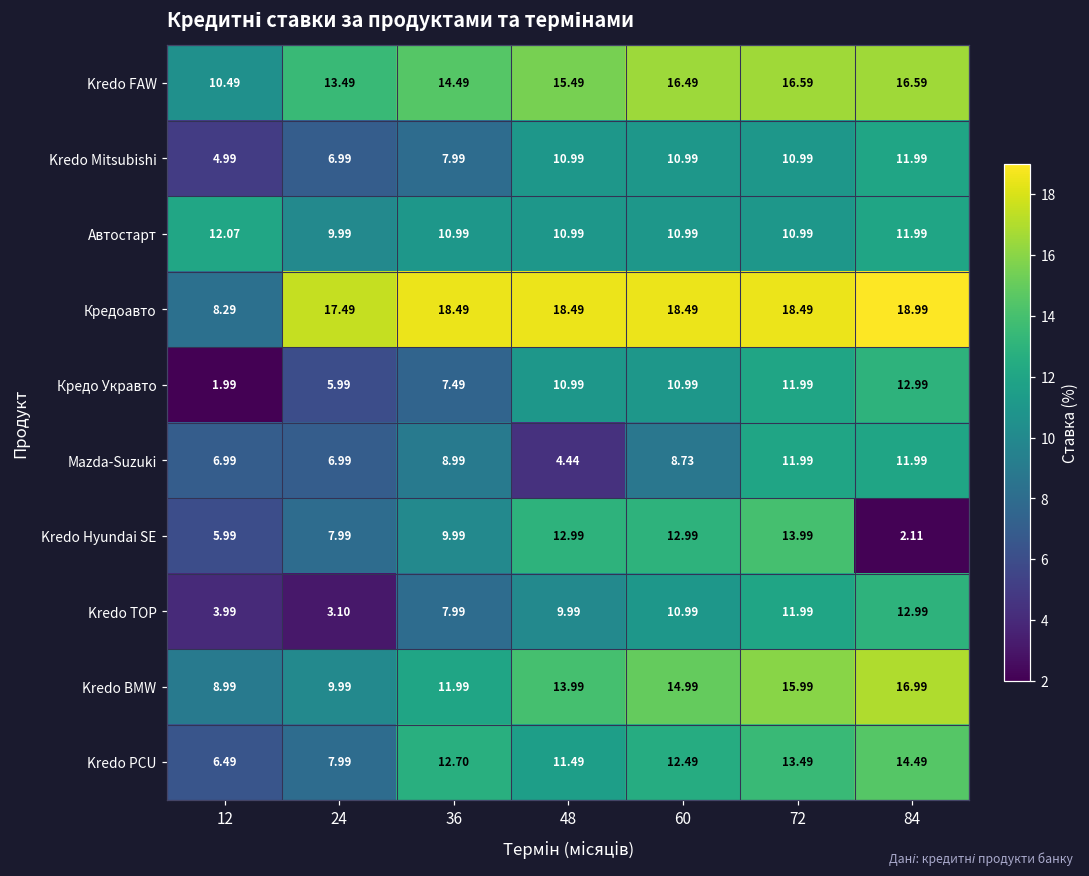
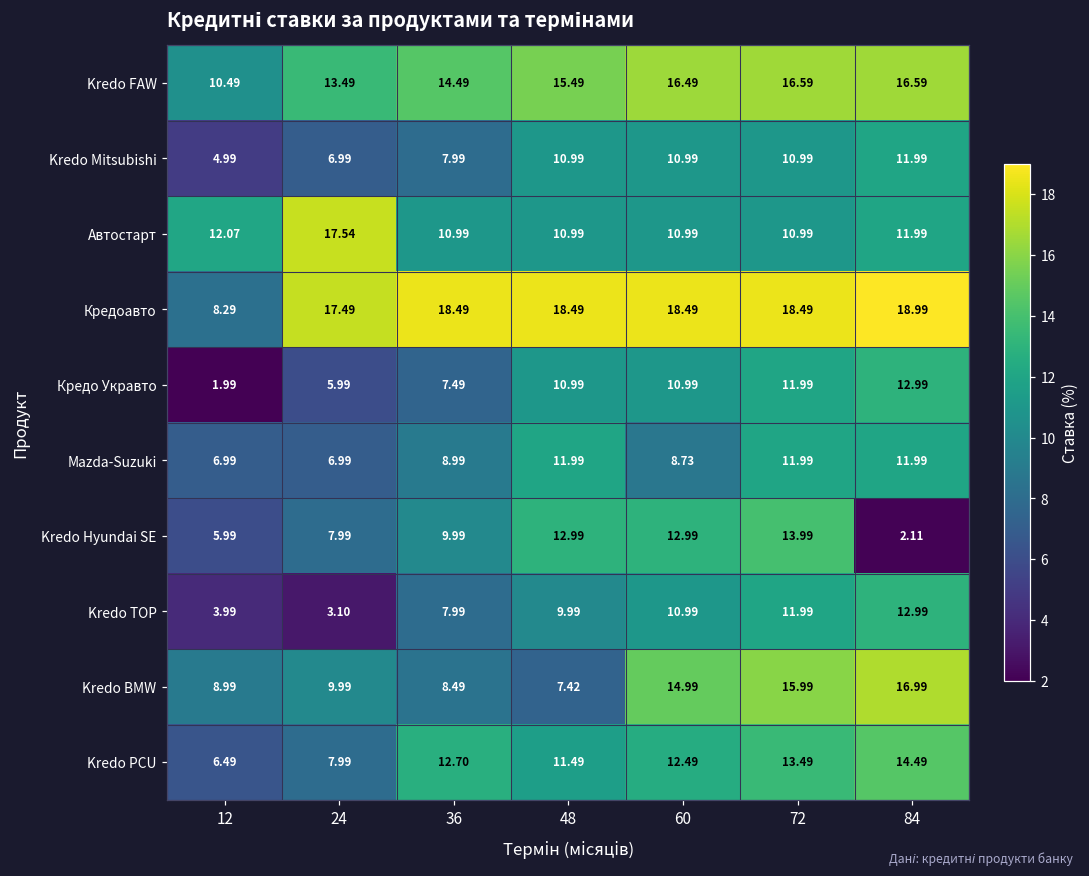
Автостарт, 24: 9.99 -> 17.54
Mazda-Suzuki, 48: 4.44 -> 11.99
Kredo BMW, 36: 11.99 -> 8.49
Kredo BMW, 48: 13.99 -> 7.42
